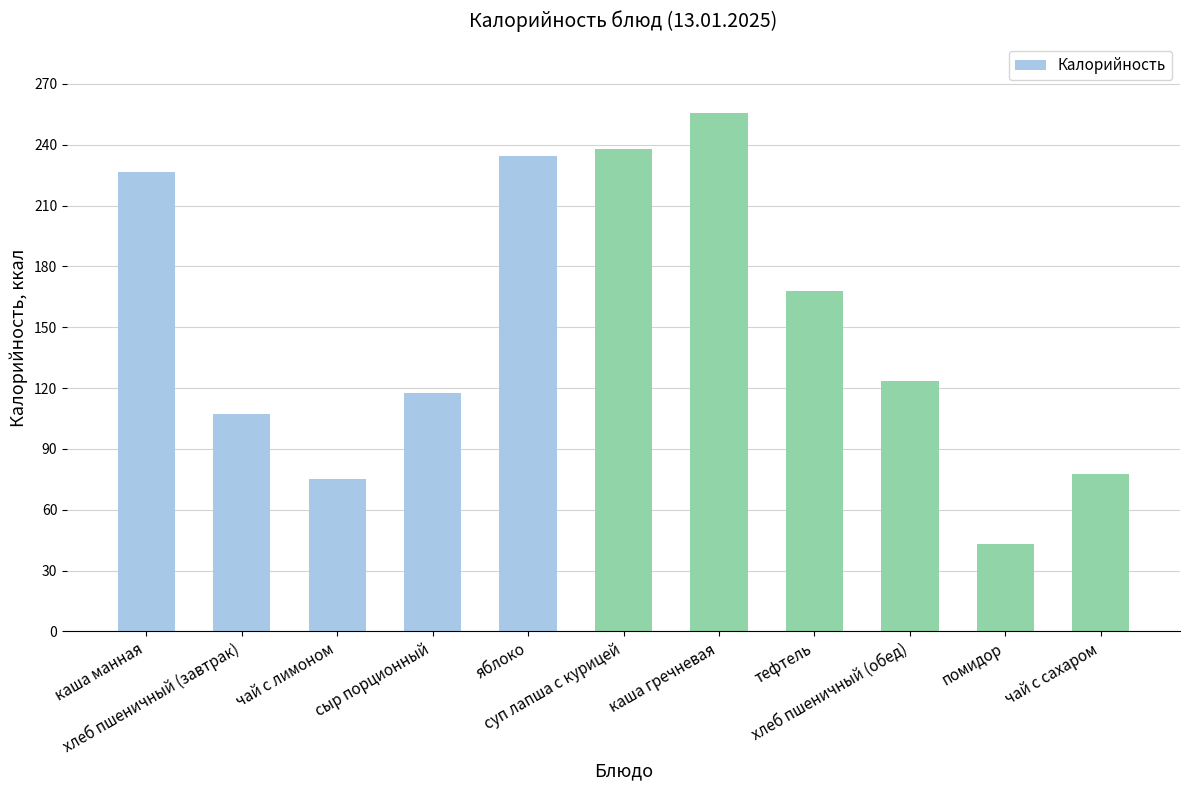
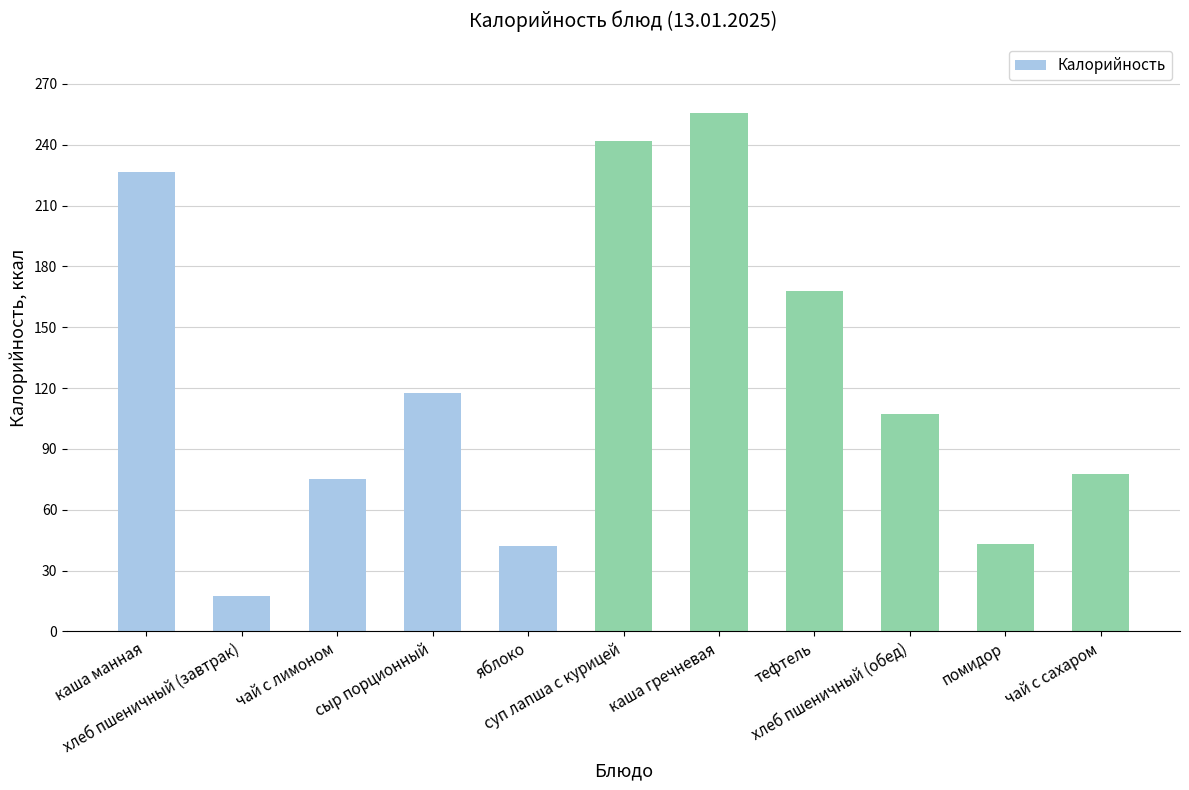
хлеб пшеничный (завтрак): 107 -> 17
яблоко: 235 -> 42
суп лапша с курицей: 238 -> 242
хлеб пшеничный (обед): 123 -> 107
